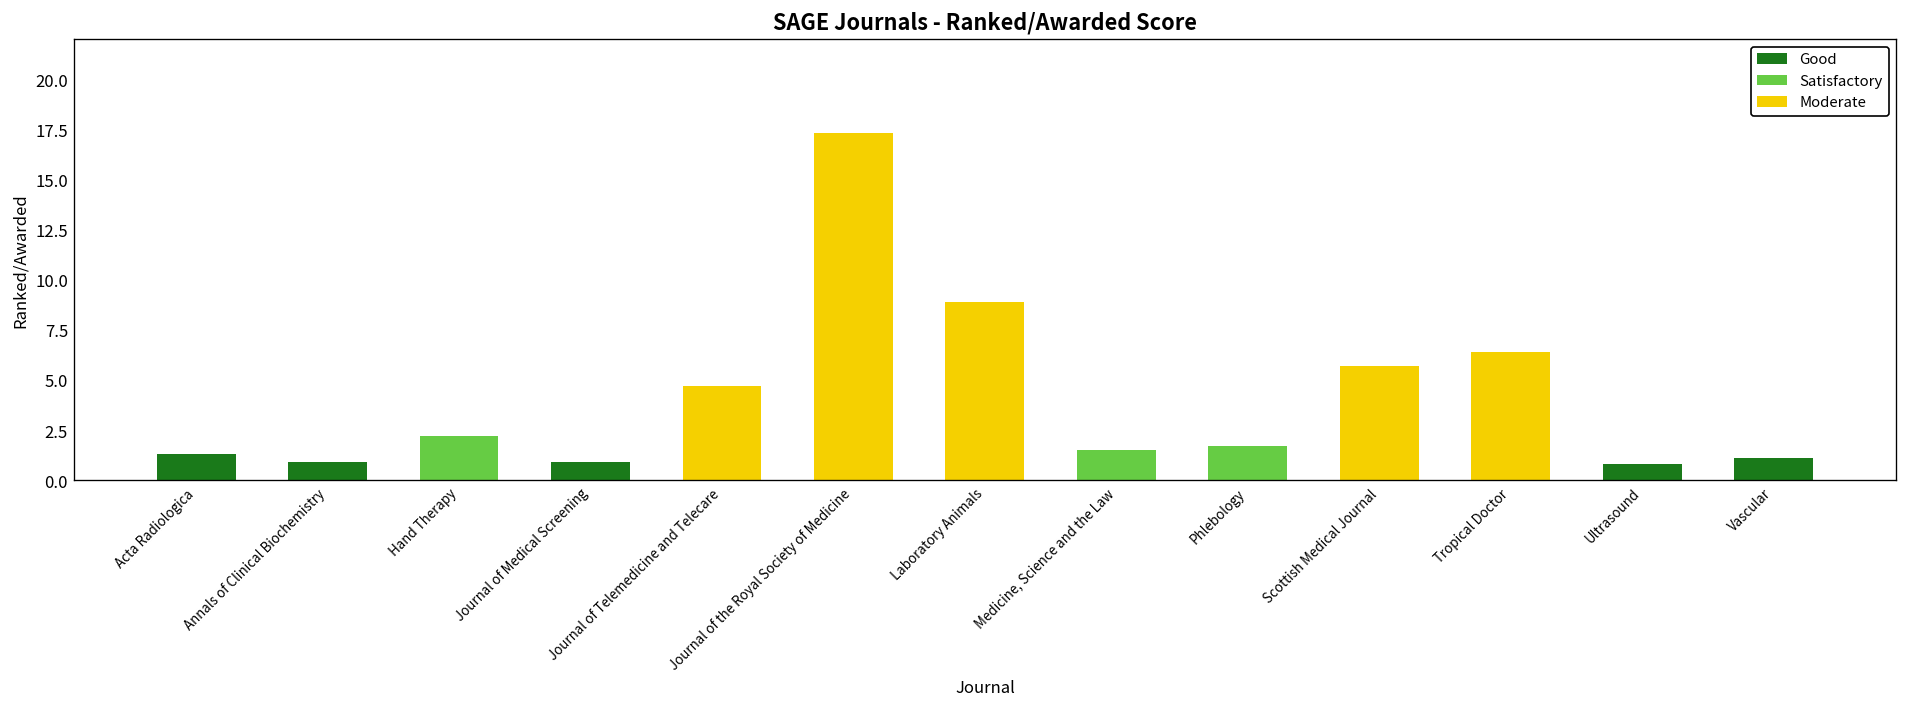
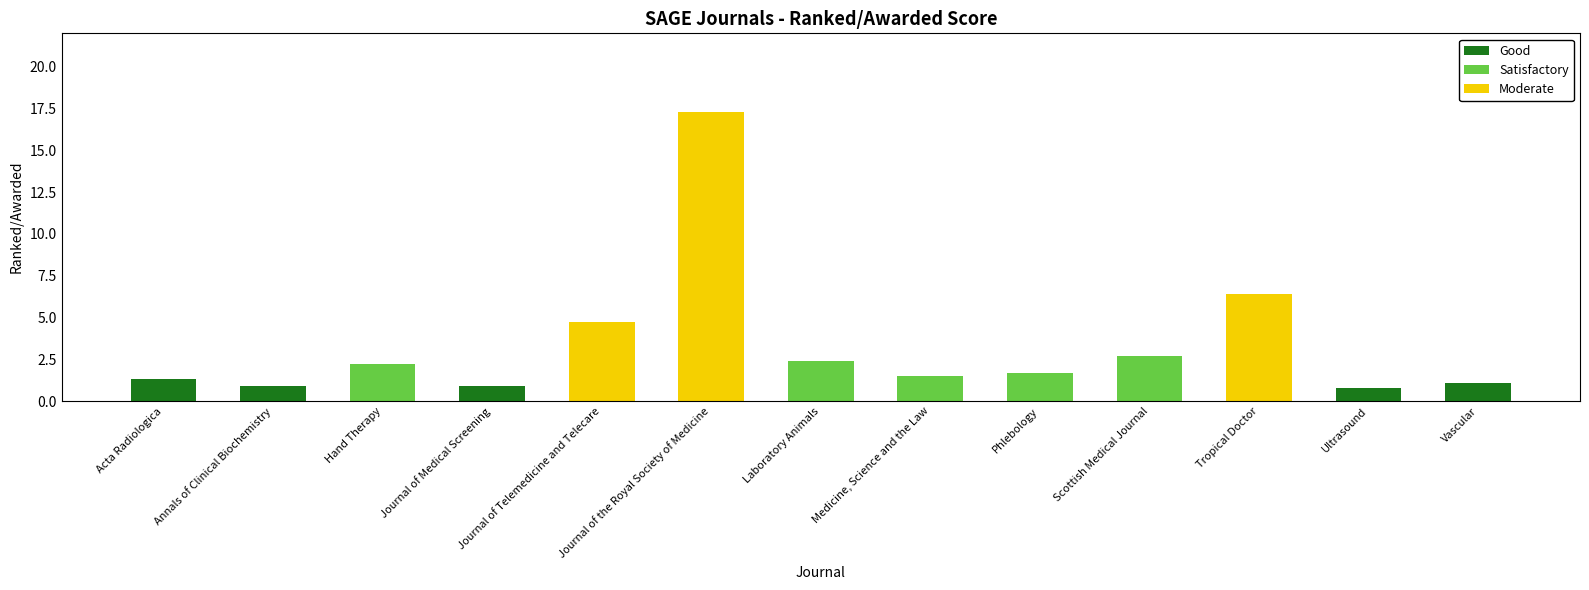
Laboratory Animals: 8.9 -> 2.4
Scottish Medical Journal: 5.7 -> 2.7
